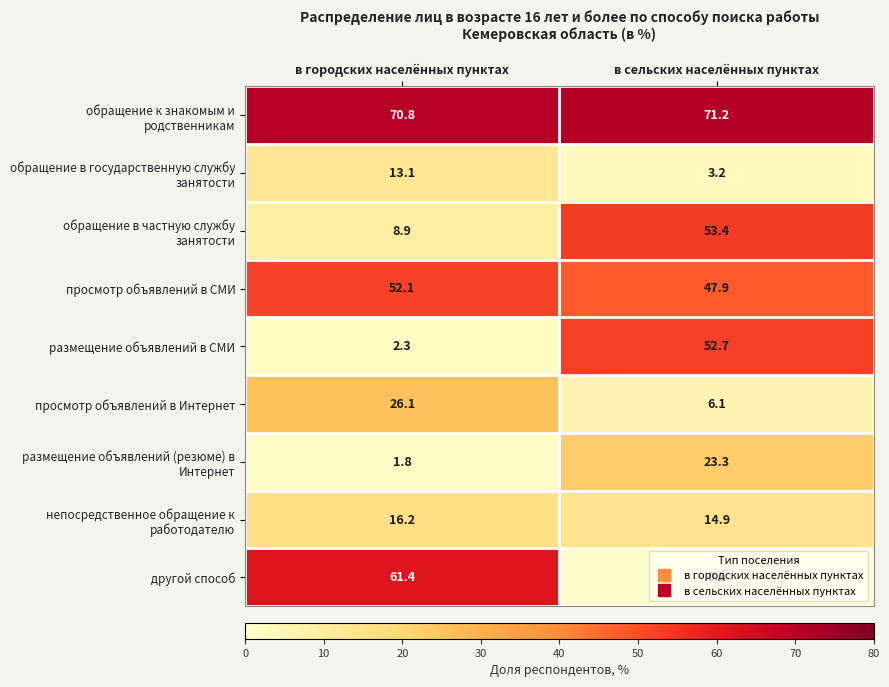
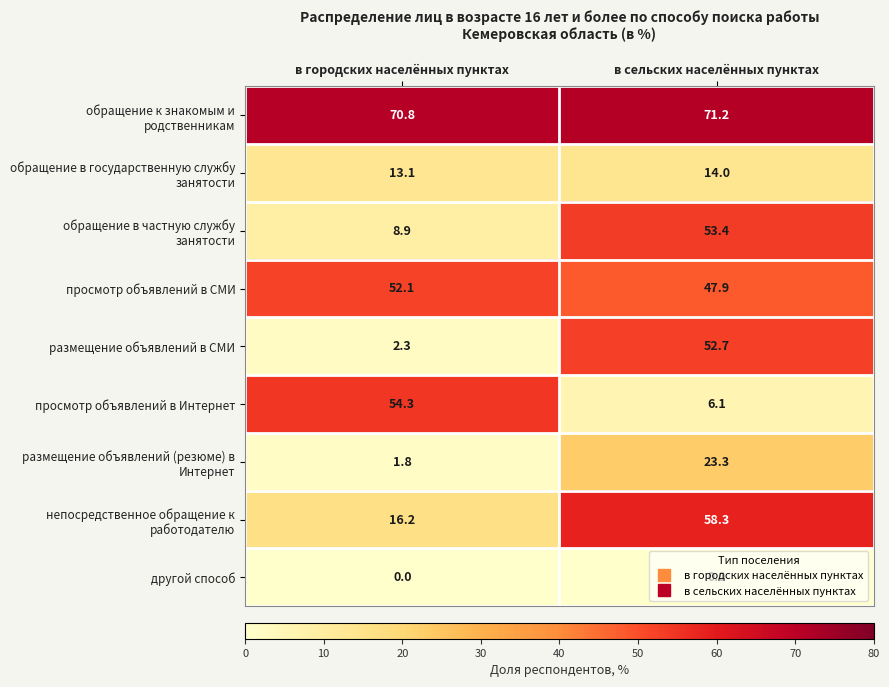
обращение в государственную службу занятости, в сельских населённых пунктах: 3.2 -> 14.0
просмотр объявлений в Интернет, в городских населённых пунктах: 26.1 -> 54.3
непосредственное обращение к работодателю, в сельских населённых пунктах: 14.9 -> 58.3
другой способ, в городских населённых пунктах: 61.4 -> 0.0
